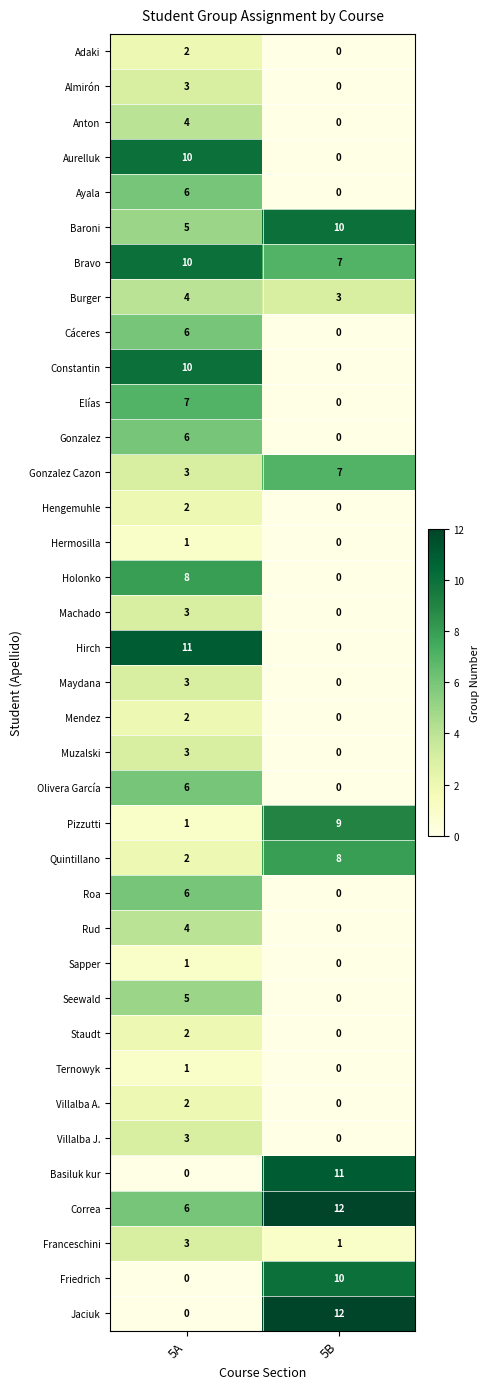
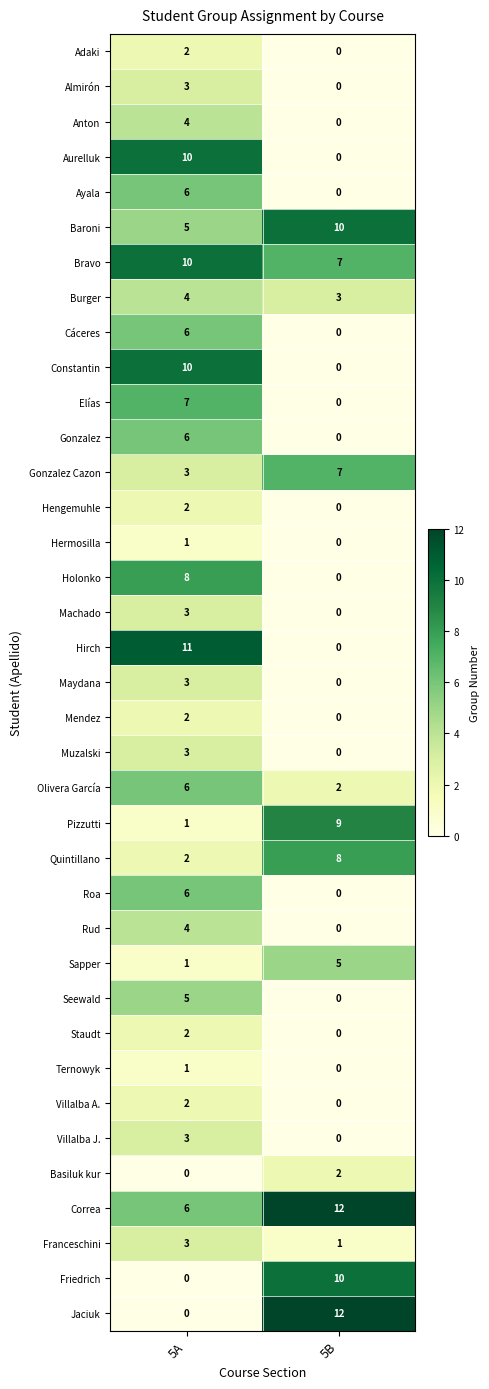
Olivera García, 5B: 0 -> 2
Sapper, 5B: 0 -> 5
Basiluk kur, 5B: 11 -> 2
